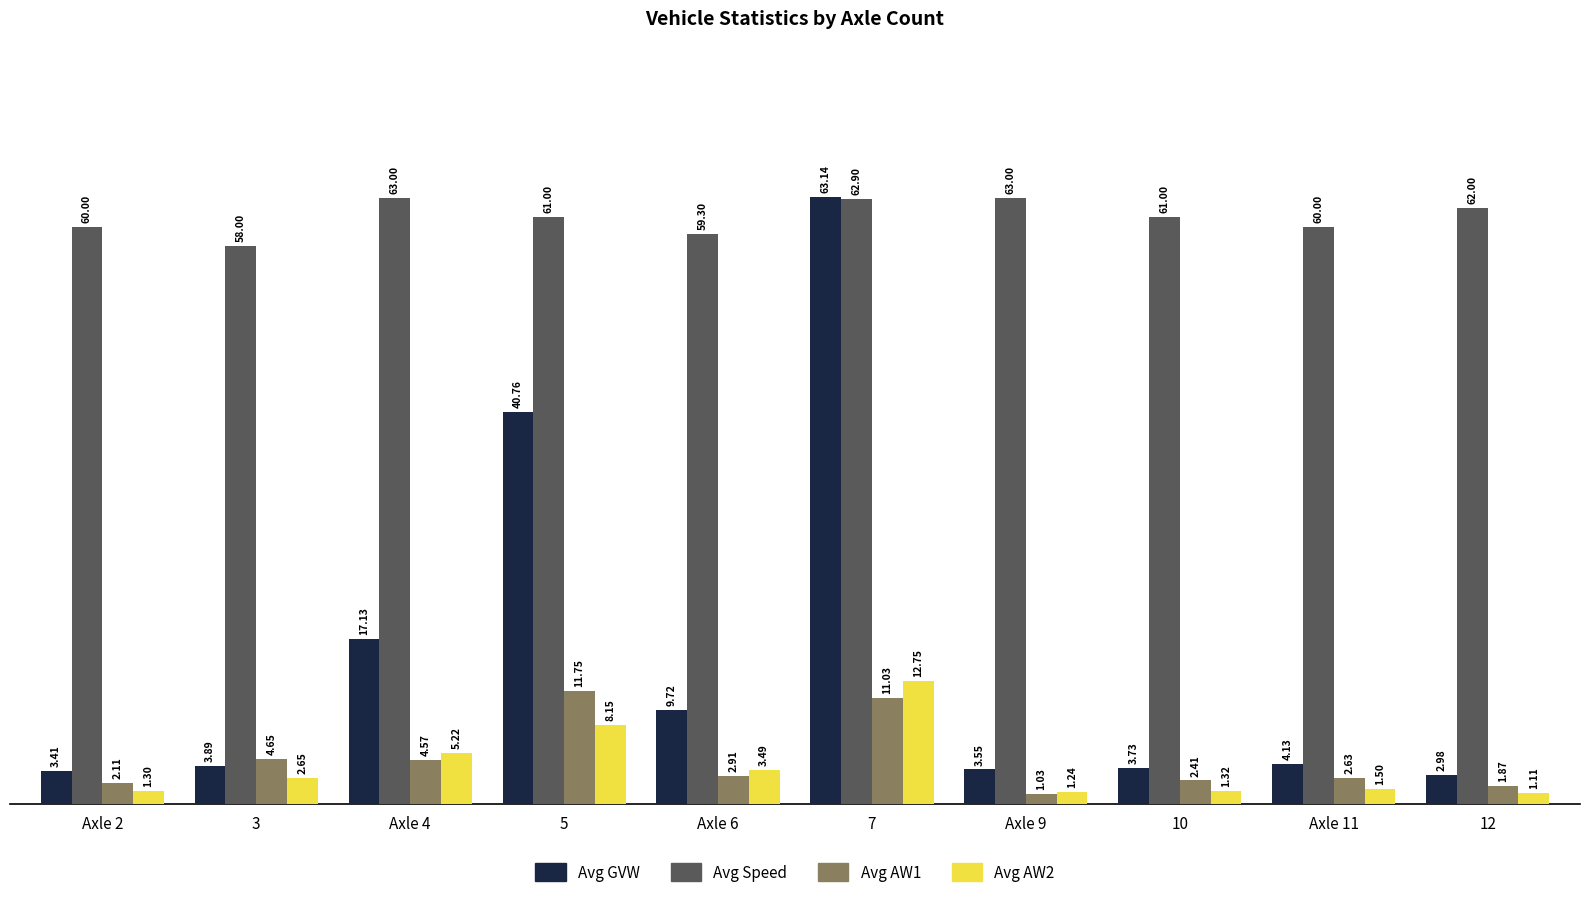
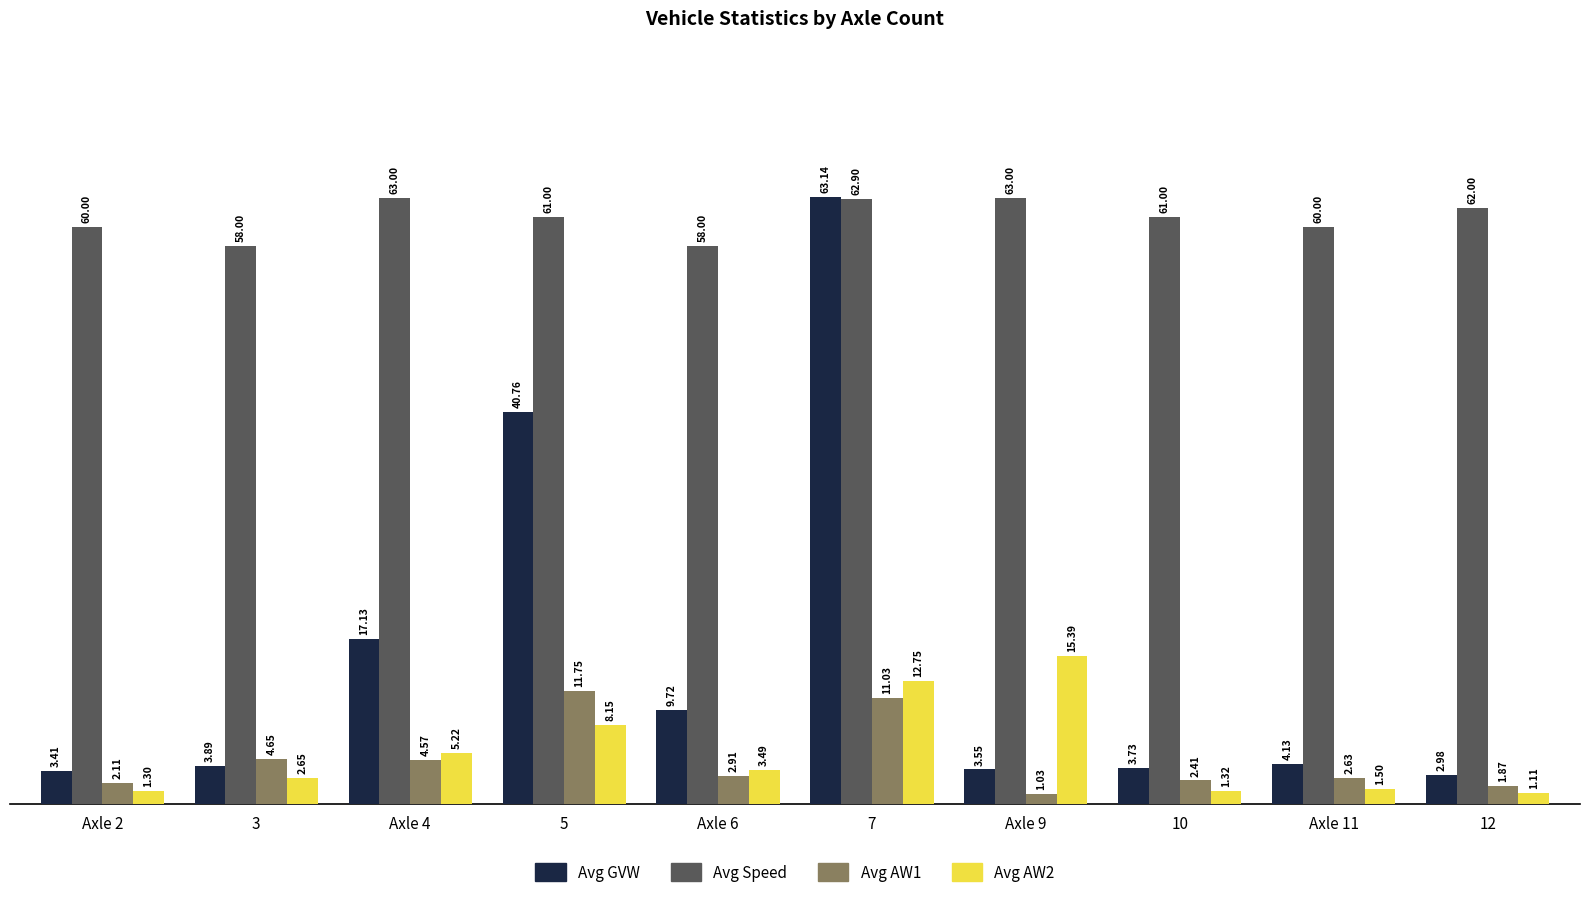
Avg Speed, Axle 6: 59.30 -> 58.00
Avg AW2, Axle 9: 1.24 -> 15.39
